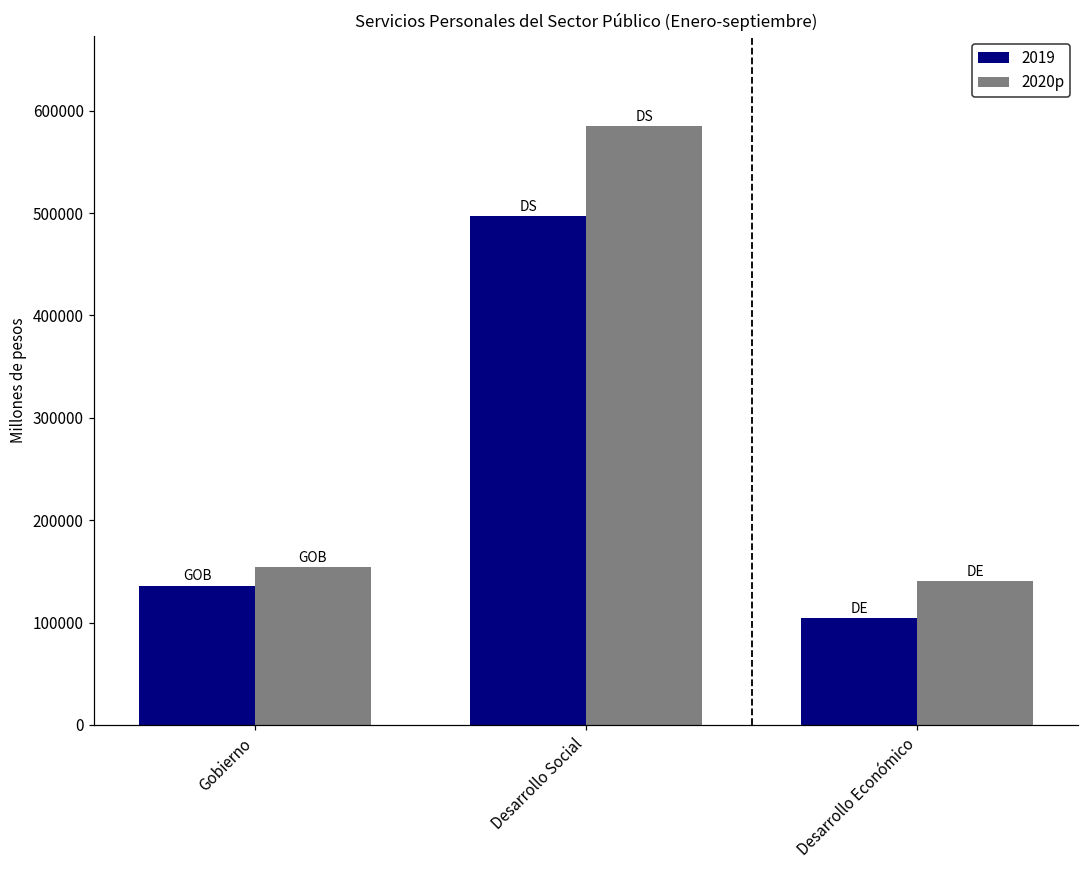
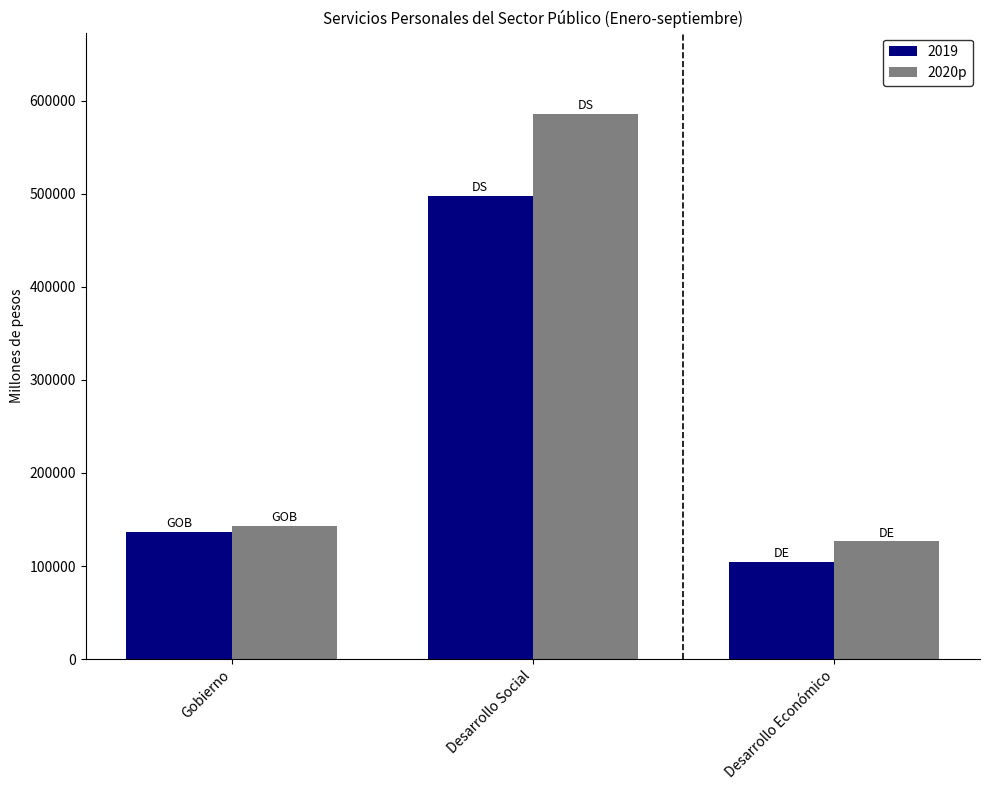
2020p, Gobierno: 150000 -> 140000
2020p, Desarrollo Económico: 140000 -> 130000
